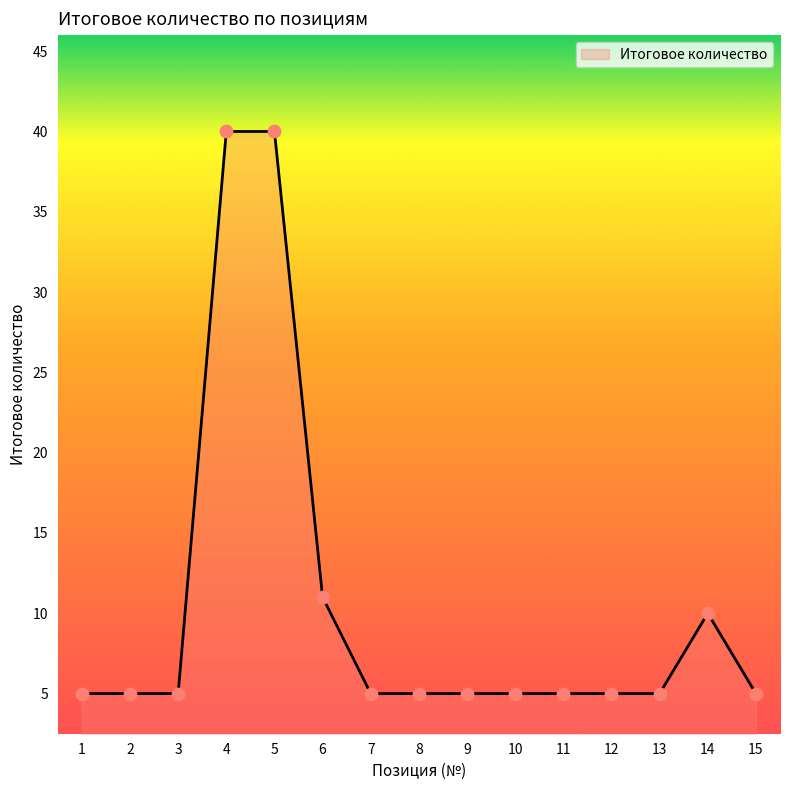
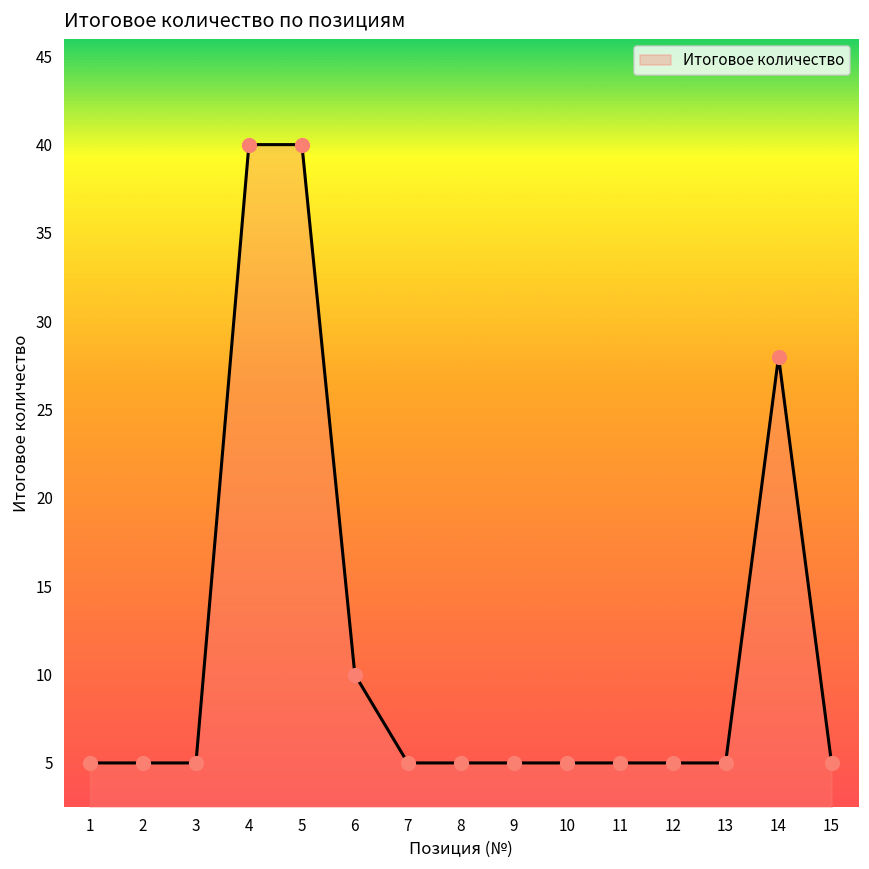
6: 11 -> 10
14: 10 -> 28
